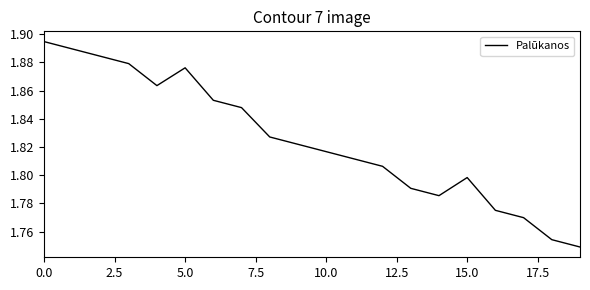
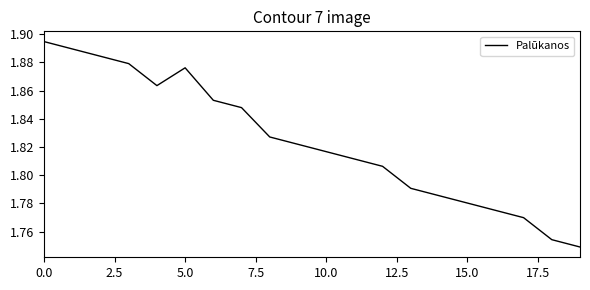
15.0: 1.798 -> 1.780
